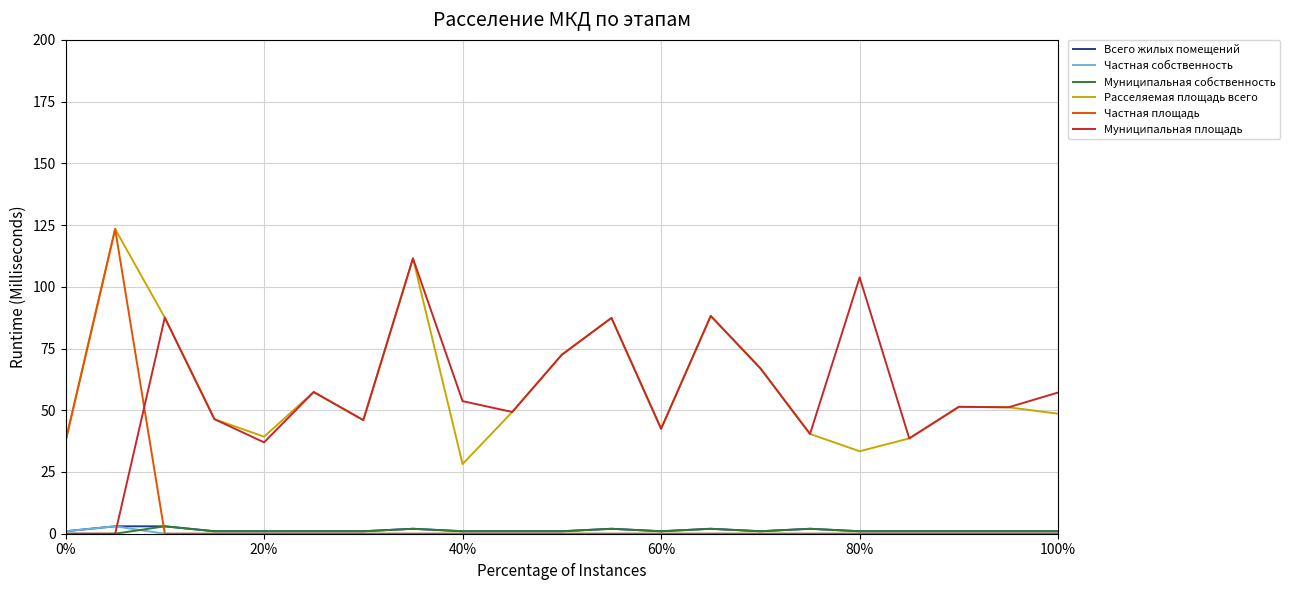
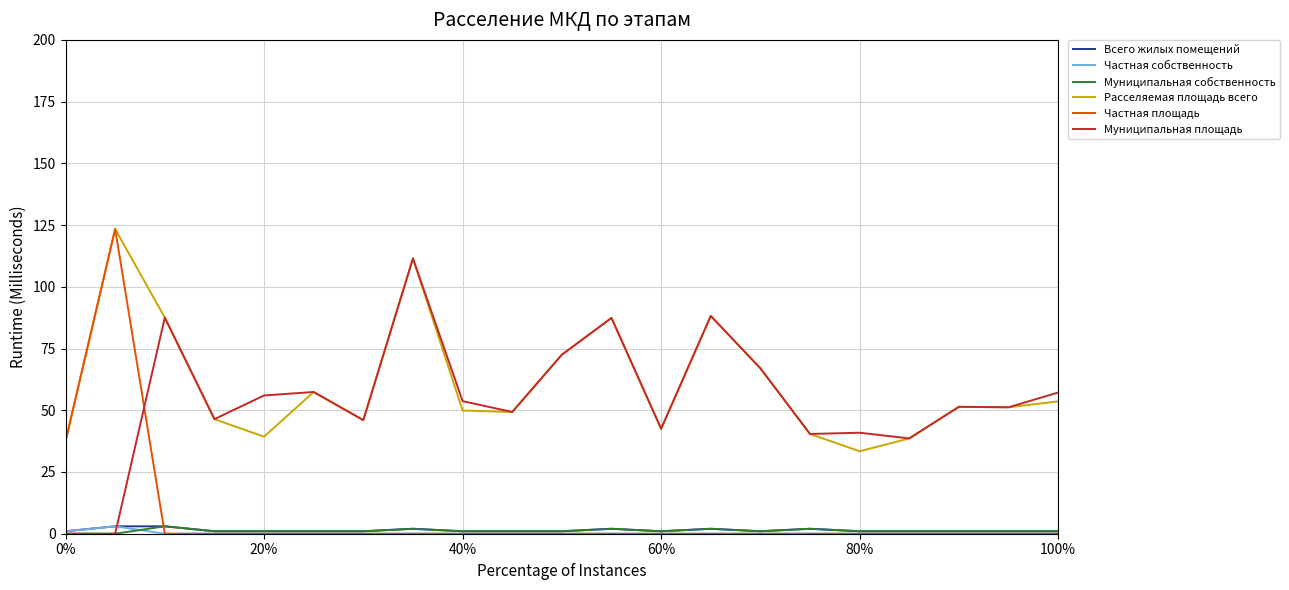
Муниципальная площадь, 20%: 37 -> 56
Расселяемая площадь всего, 40%: 28 -> 50
Муниципальная площадь, 80%: 104 -> 41
Расселяемая площадь всего, 100%: 49 -> 54
